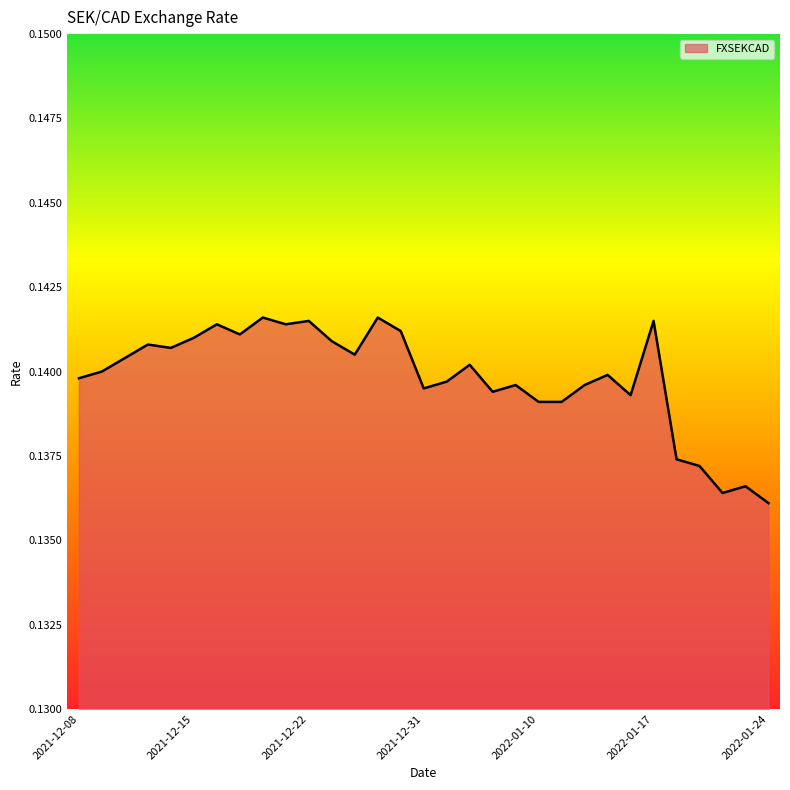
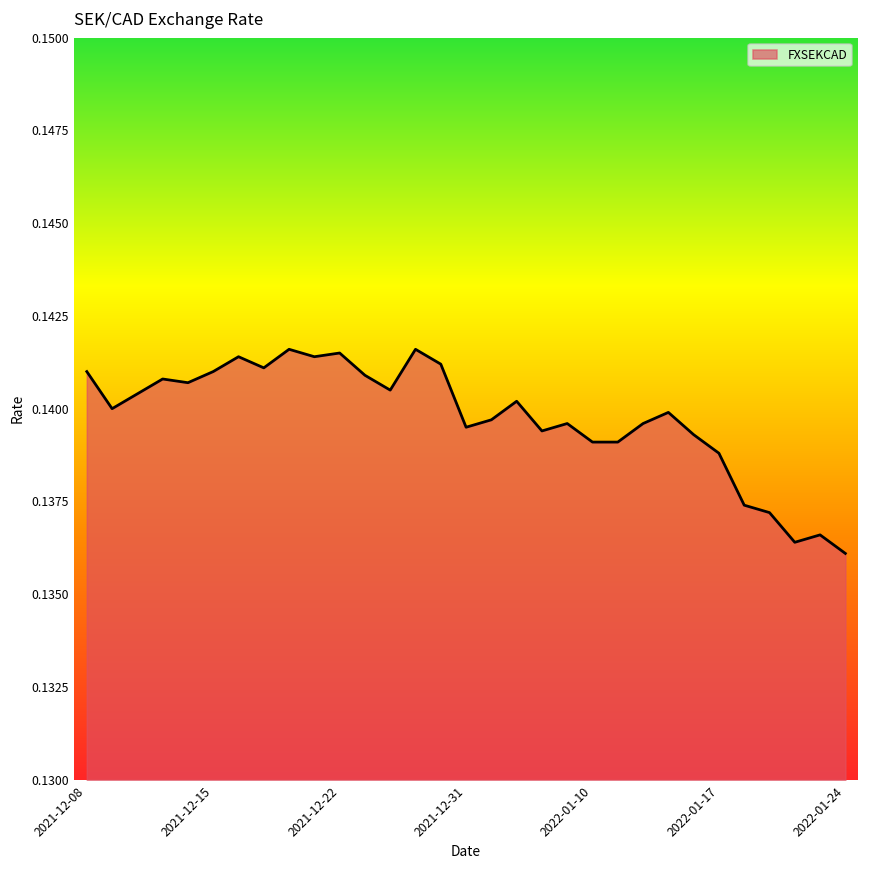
2021-12-08: 0.1398 -> 0.1410
2022-01-17: 0.1415 -> 0.1388
